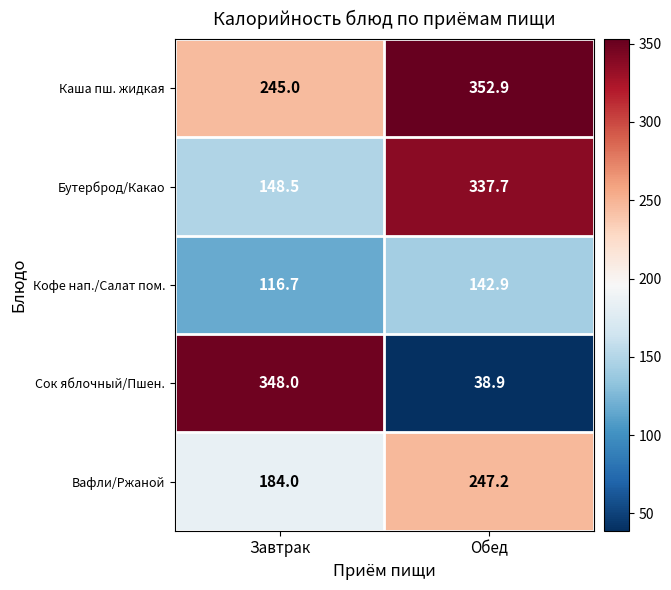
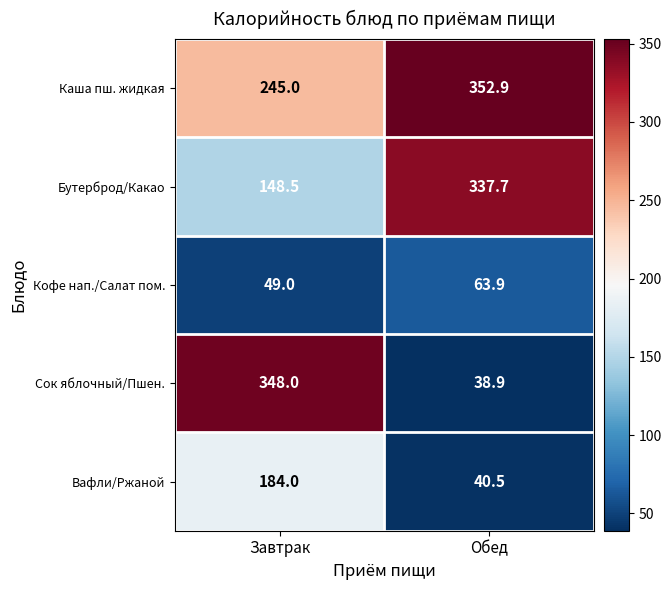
Кофе нап./Салат пом., Завтрак: 116.7 -> 49.0
Кофе нап./Салат пом., Обед: 142.9 -> 63.9
Вафли/Ржаной, Обед: 247.2 -> 40.5
